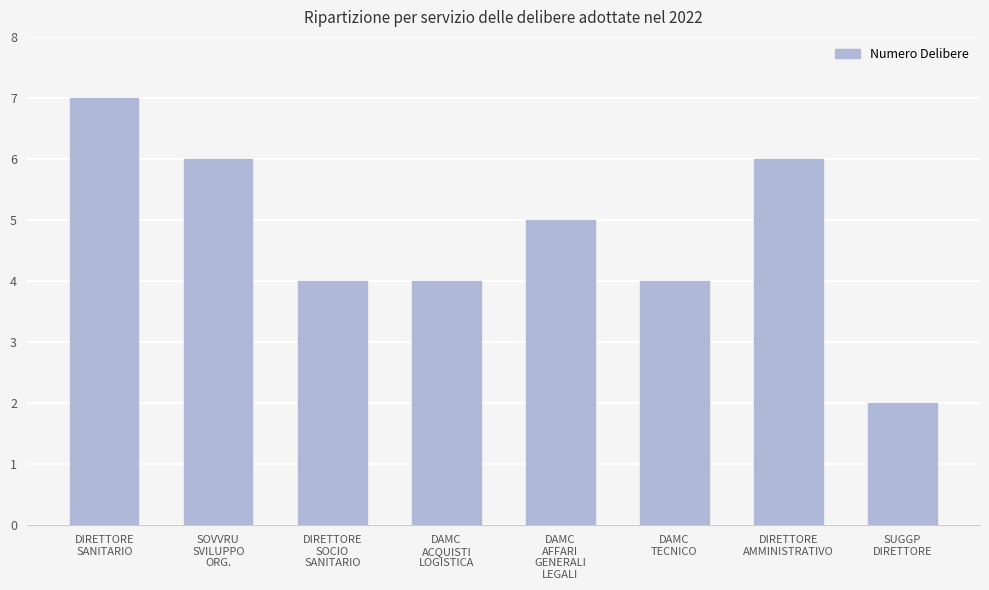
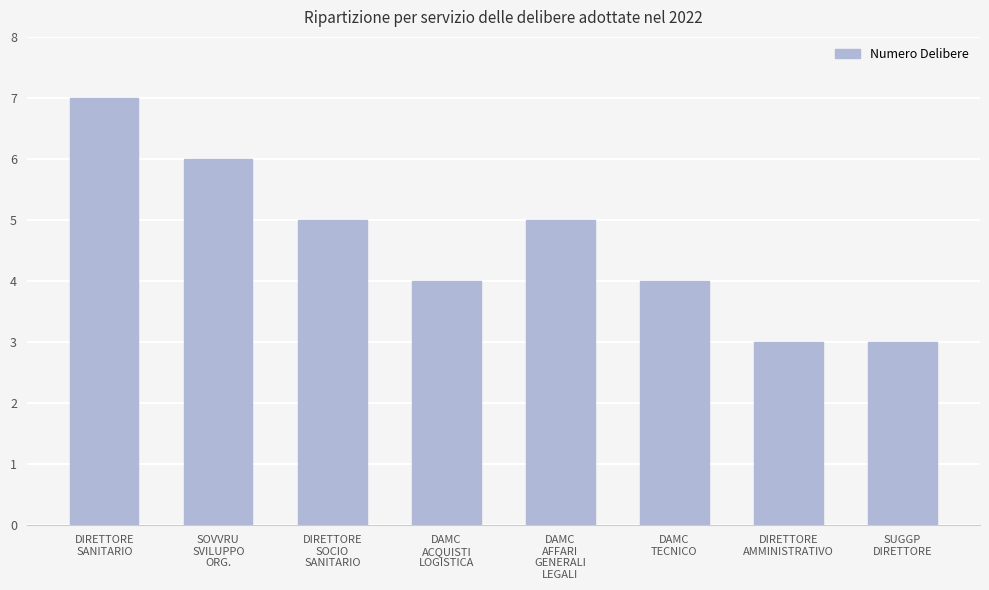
DIRETTORE SOCIO SANITARIO: 4 -> 5
DIRETTORE AMMINISTRATIVO: 6 -> 3
SUGGP DIRETTORE: 2 -> 3
